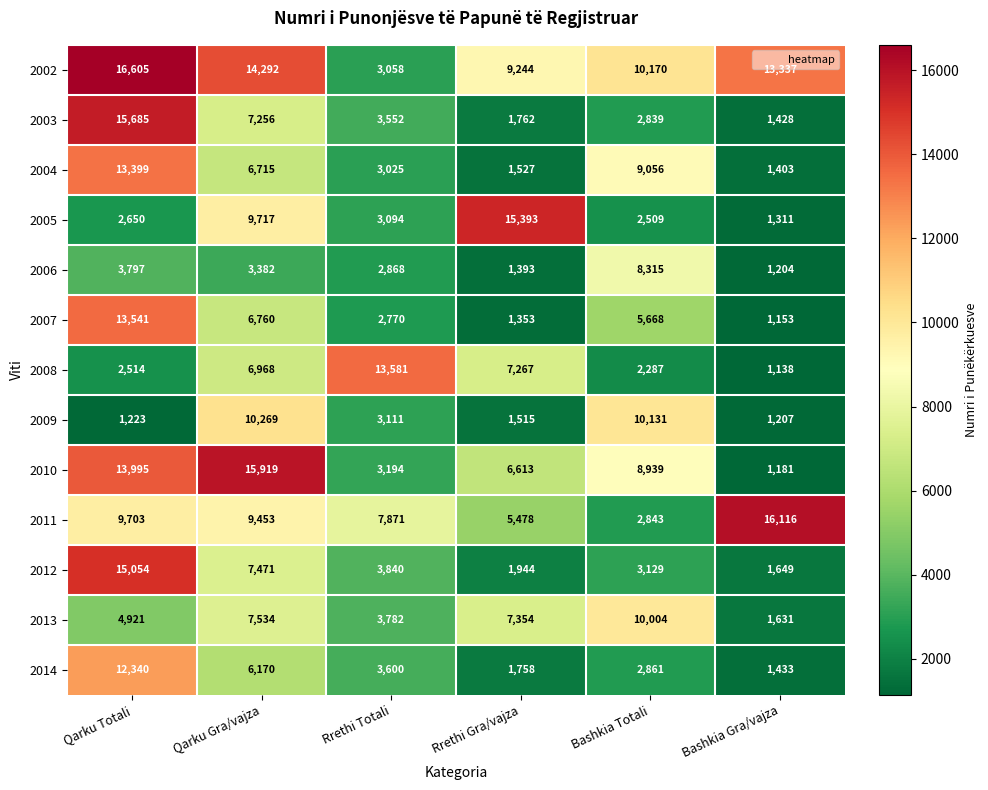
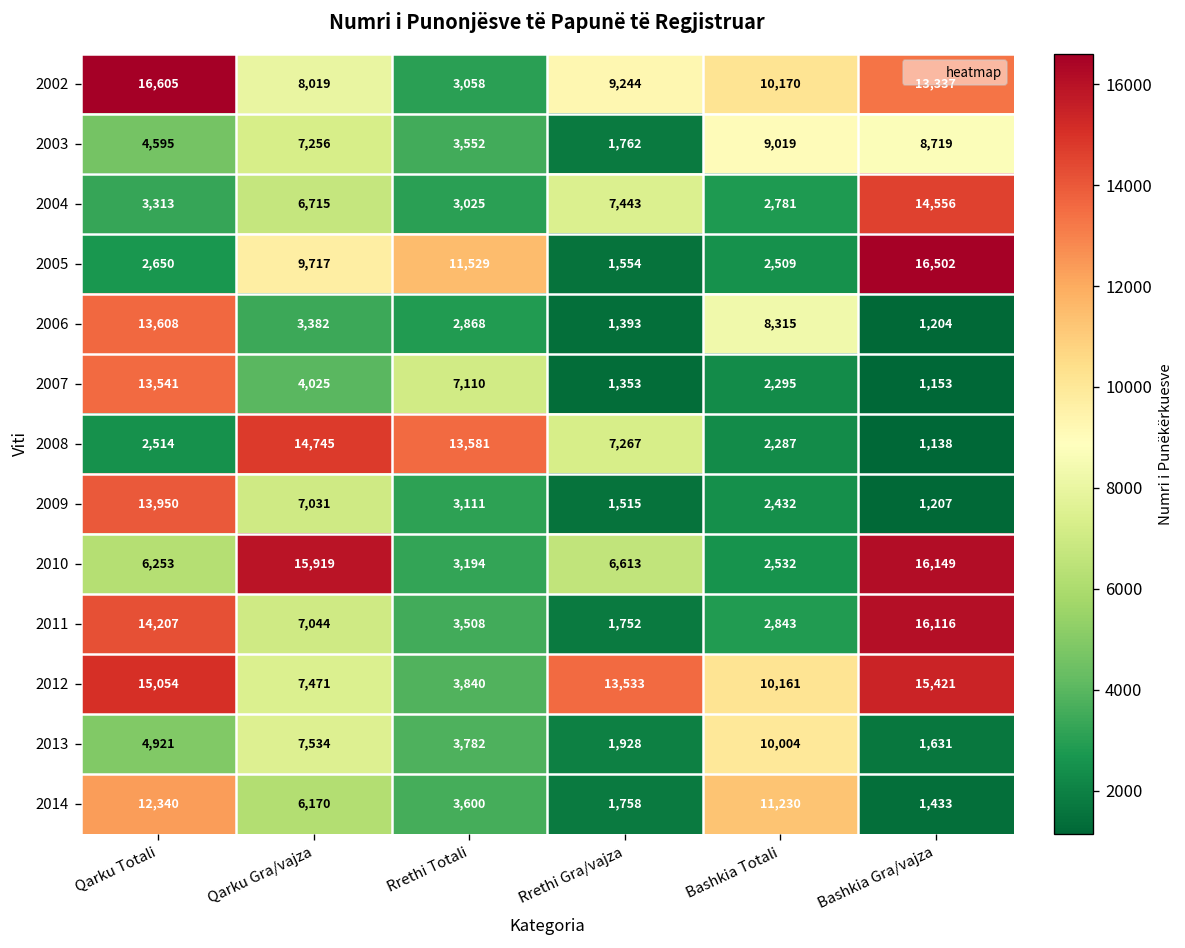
2002, Qarku Gra/vajza: 14,292 -> 8,019
2003, Qarku Totali: 15,685 -> 4,595
2003, Bashkia Totali: 2,839 -> 9,019
2003, Bashkia Gra/vajza: 1,428 -> 8,719
2004, Qarku Totali: 13,399 -> 3,313
2004, Rrethi Gra/vajza: 1,527 -> 7,443
2004, Bashkia Totali: 9,056 -> 2,781
2004, Bashkia Gra/vajza: 1,403 -> 14,556
2005, Rrethi Totali: 3,094 -> 11,529
2005, Rrethi Gra/vajza: 15,393 -> 1,554
2005, Bashkia Gra/vajza: 1,311 -> 16,502
2006, Qarku Totali: 3,797 -> 13,608
2007, Qarku Gra/vajza: 6,760 -> 4,025
2007, Rrethi Totali: 2,770 -> 7,110
2007, Bashkia Totali: 5,668 -> 2,295
2008, Qarku Gra/vajza: 6,968 -> 14,745
2009, Qarku Totali: 1,223 -> 13,950
2009, Qarku Gra/vajza: 10,269 -> 7,031
2009, Bashkia Totali: 10,131 -> 2,432
2010, Qarku Totali: 13,995 -> 6,253
2010, Bashkia Totali: 8,939 -> 2,532
2010, Bashkia Gra/vajza: 1,181 -> 16,149
2011, Qarku Totali: 9,703 -> 14,207
2011, Qarku Gra/vajza: 9,453 -> 7,044
2011, Rrethi Totali: 7,871 -> 3,508
2011, Rrethi Gra/vajza: 5,478 -> 1,752
2012, Rrethi Gra/vajza: 1,944 -> 13,533
2012, Bashkia Totali: 3,129 -> 10,161
2012, Bashkia Gra/vajza: 1,649 -> 15,421
2013, Rrethi Gra/vajza: 7,354 -> 1,928
2014, Bashkia Totali: 2,861 -> 11,230
